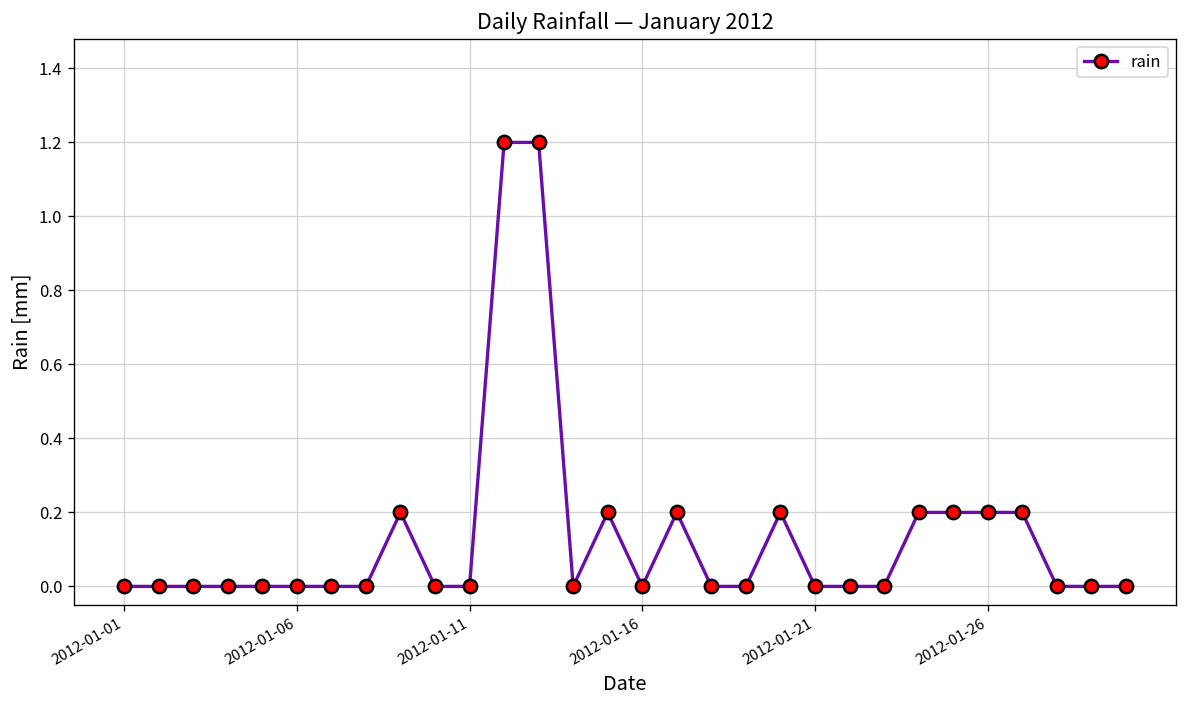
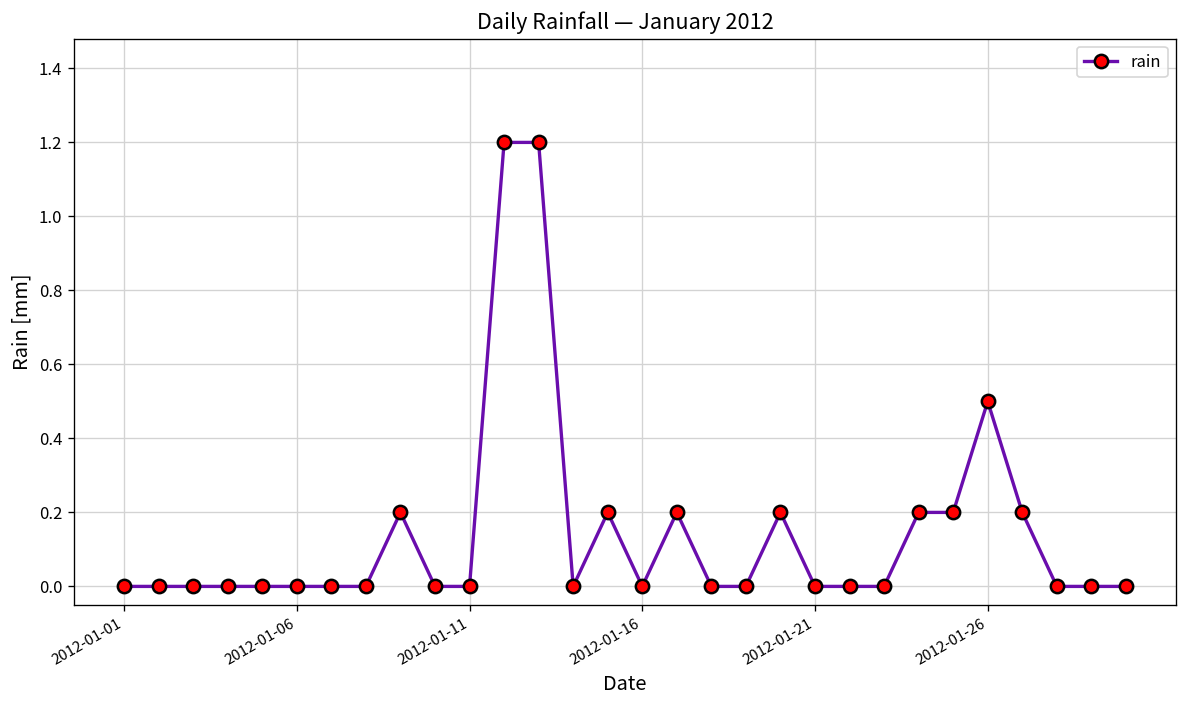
2012-01-26: 0.2 -> 0.5
